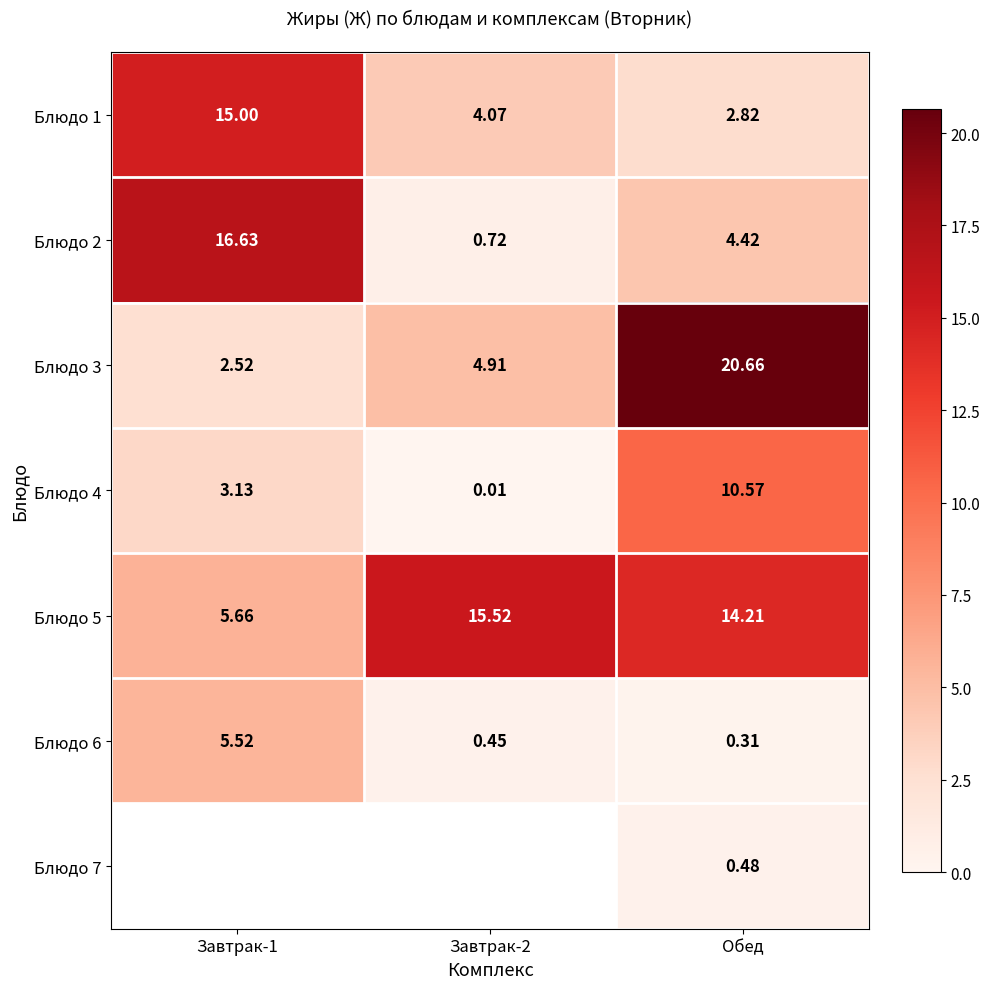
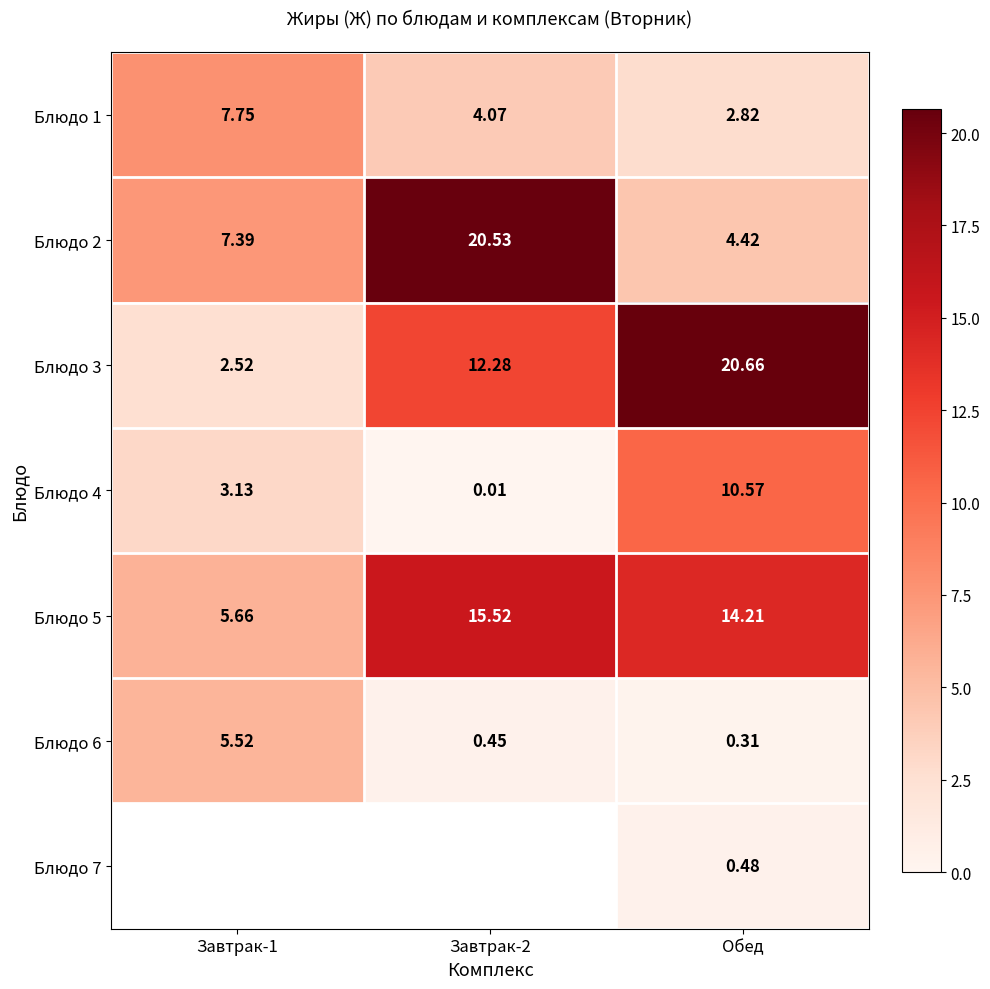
Блюдо 1, Завтрак-1: 15.00 -> 7.75
Блюдо 2, Завтрак-1: 16.63 -> 7.39
Блюдо 2, Завтрак-2: 0.72 -> 20.53
Блюдо 3, Завтрак-2: 4.91 -> 12.28
